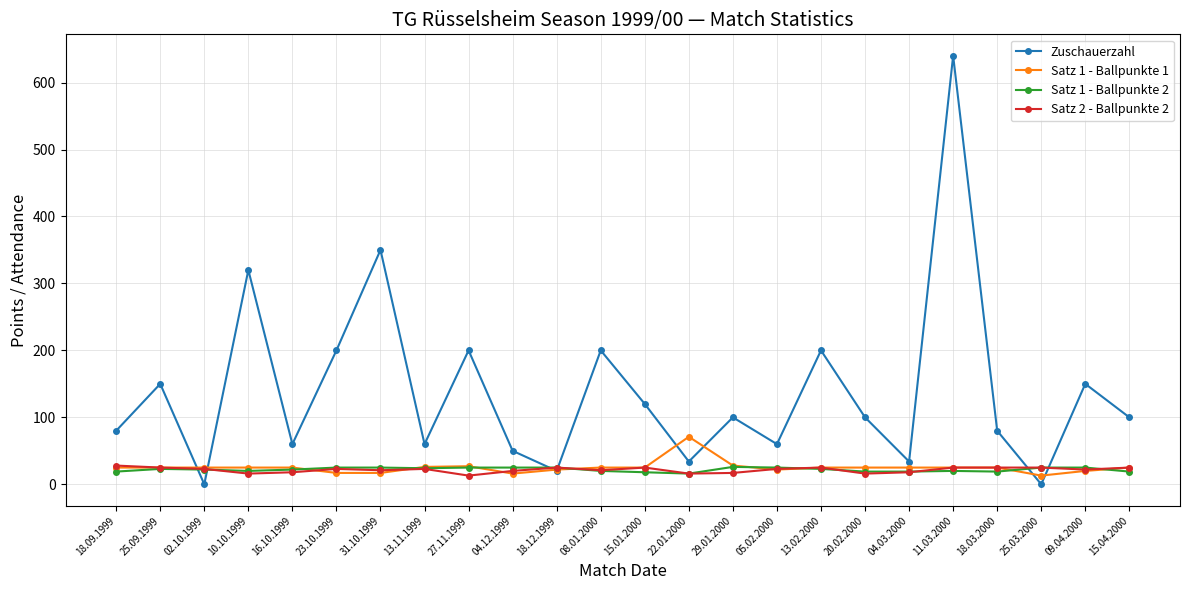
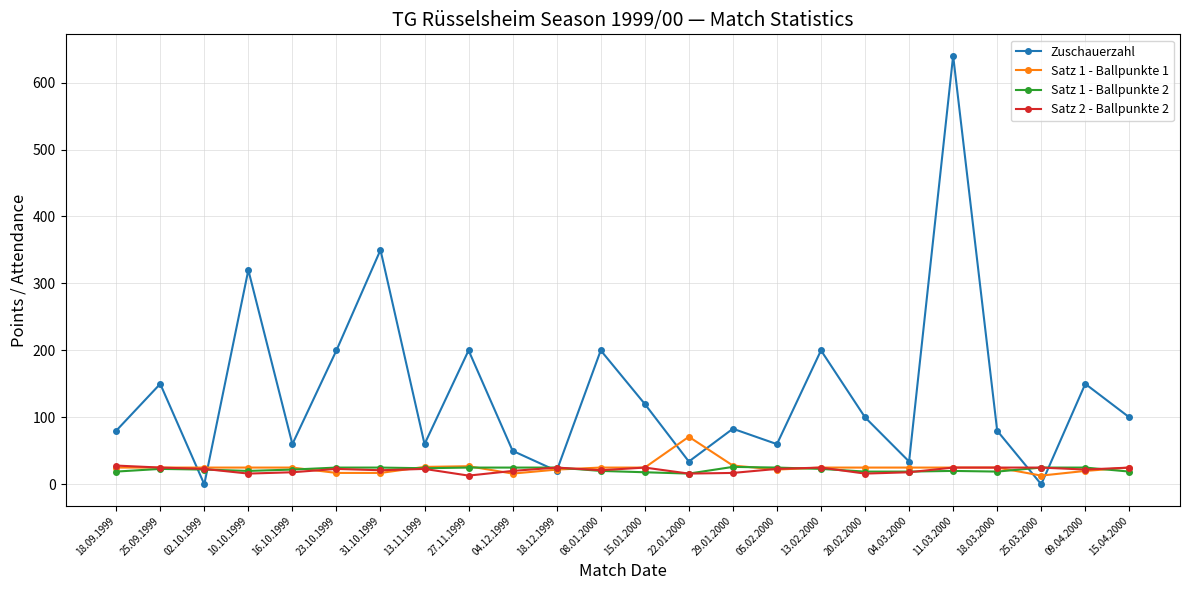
Zuschauerzahl, 29.01.2000: 100 -> 80
